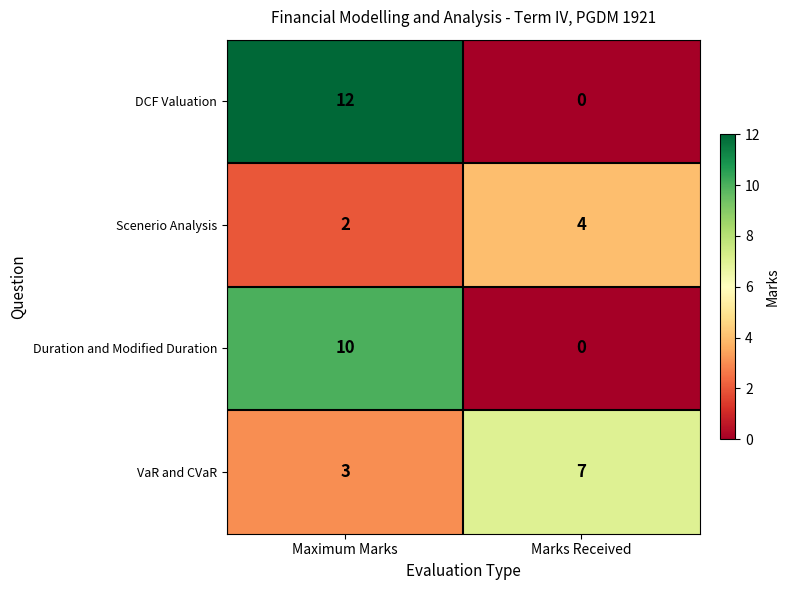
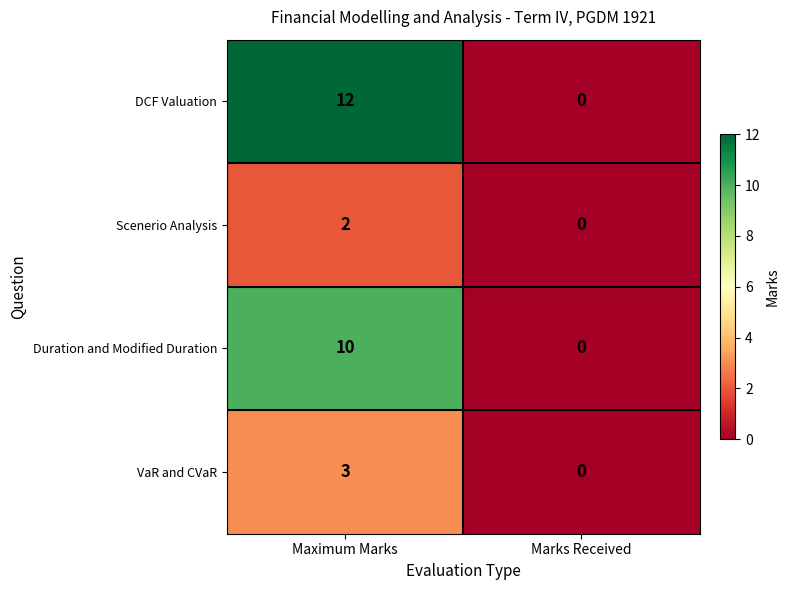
Scenerio Analysis, Marks Received: 4 -> 0
VaR and CVaR, Marks Received: 7 -> 0
